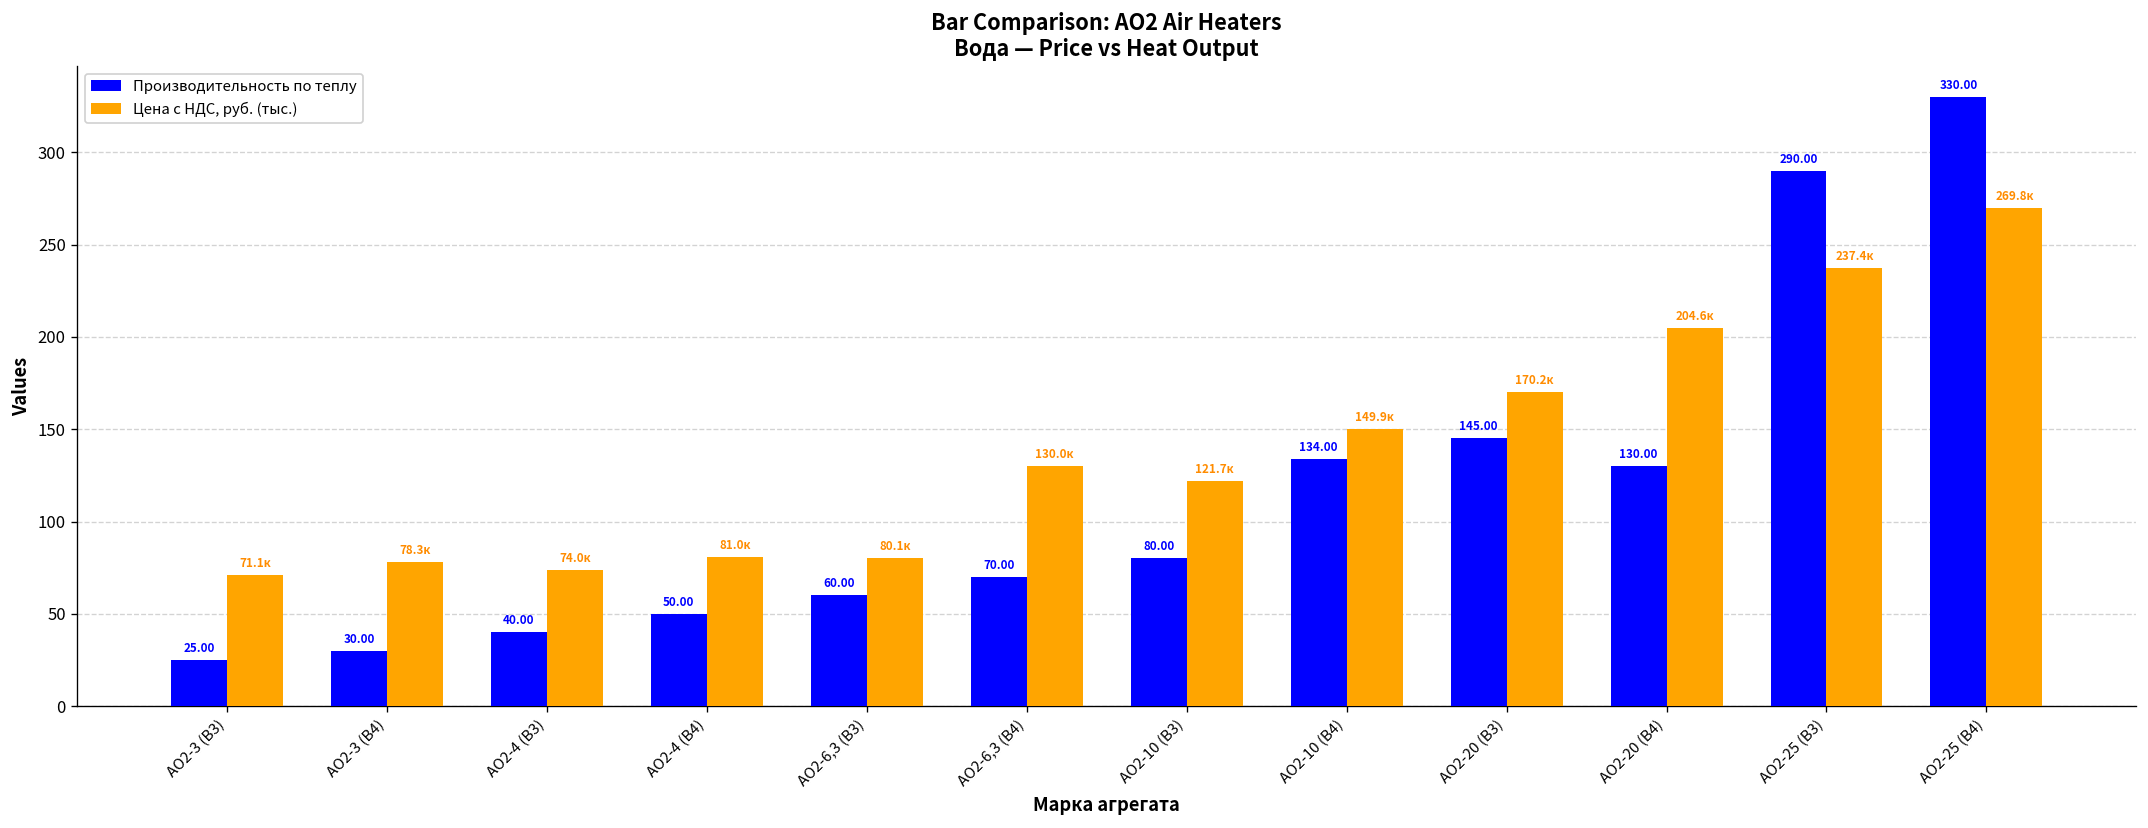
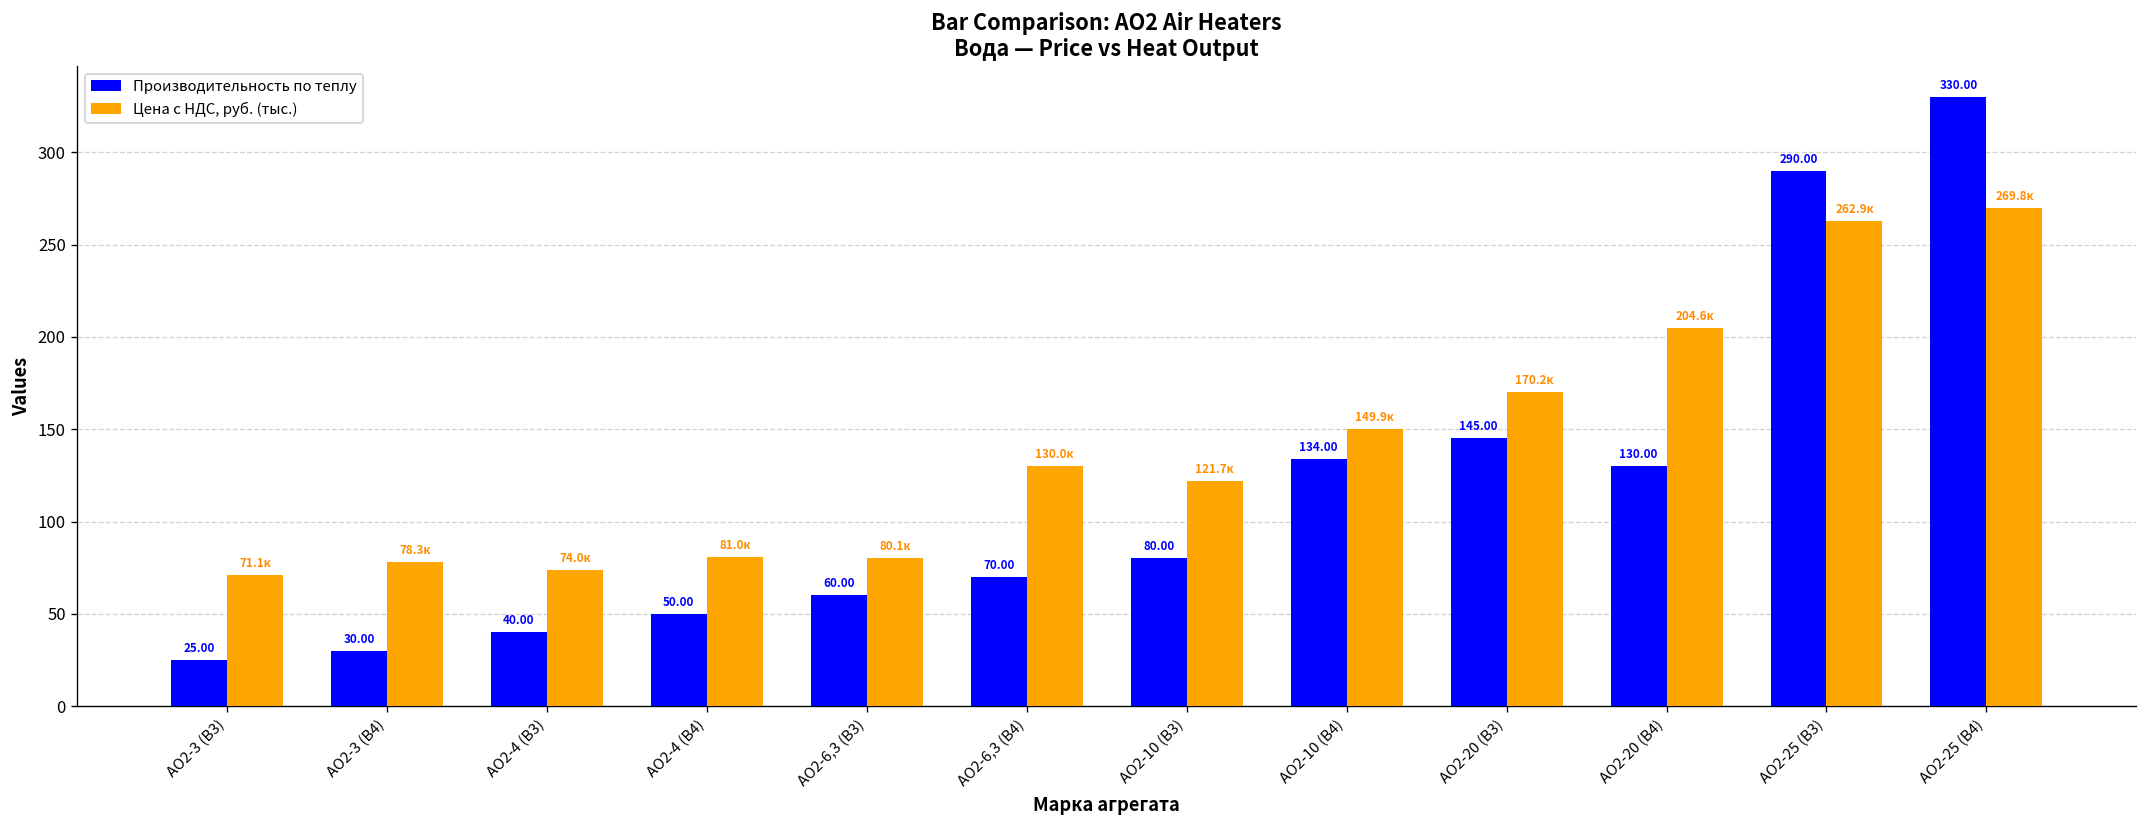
Цена с НДС, руб. (тыс.), АО2-25 (В3): 237.4к -> 262.9к
